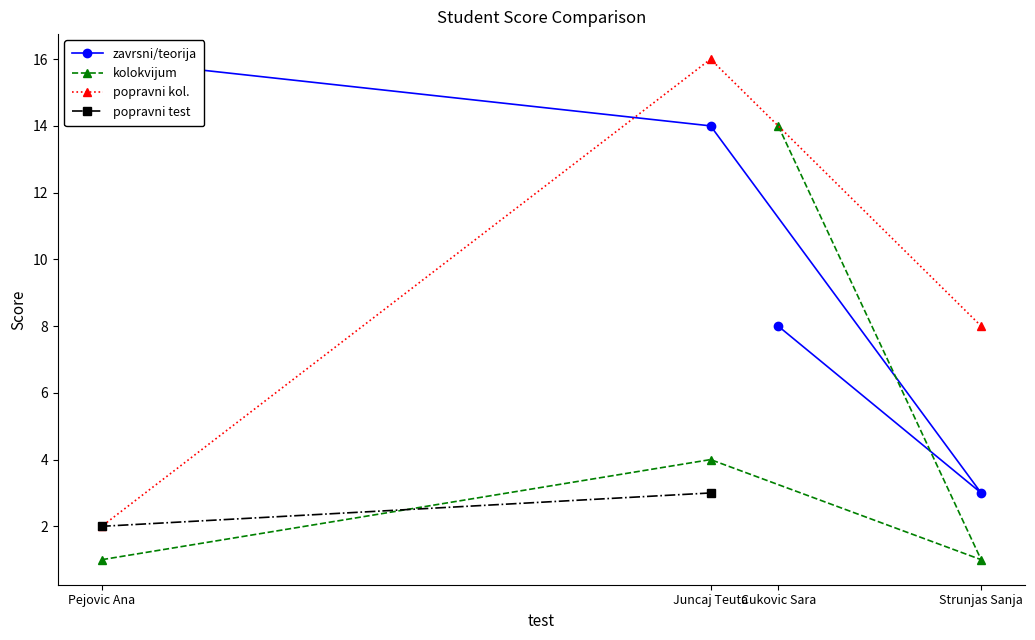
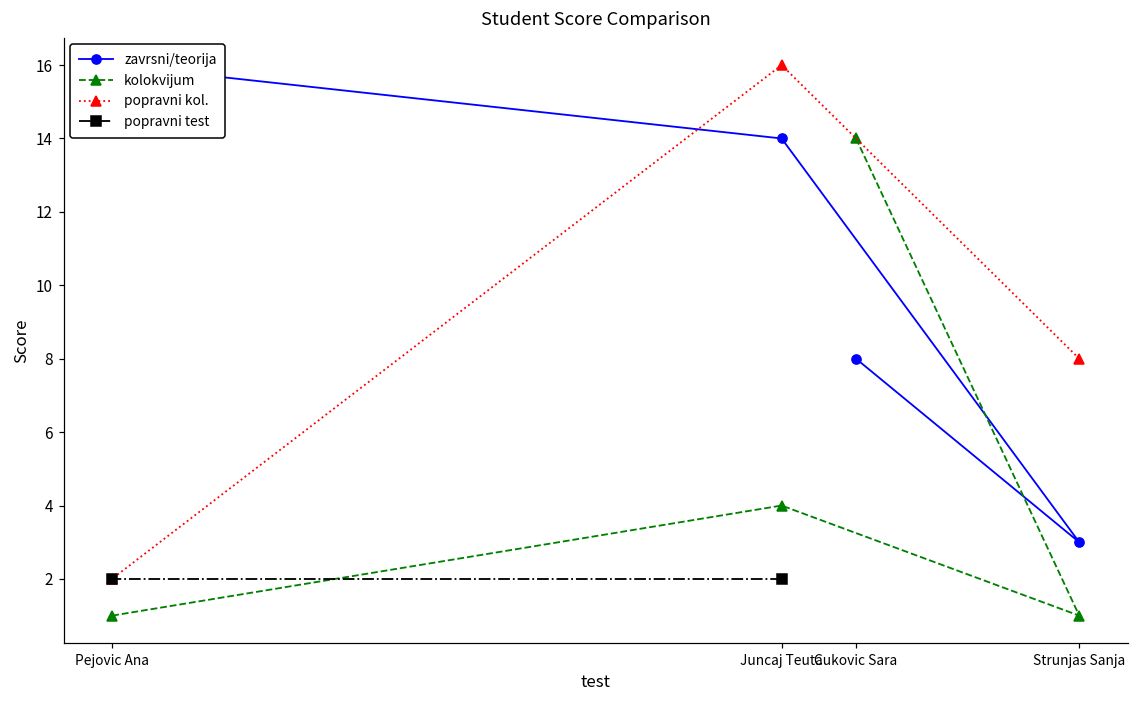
popravni test, Juncaj Teuta: 3 -> 2
